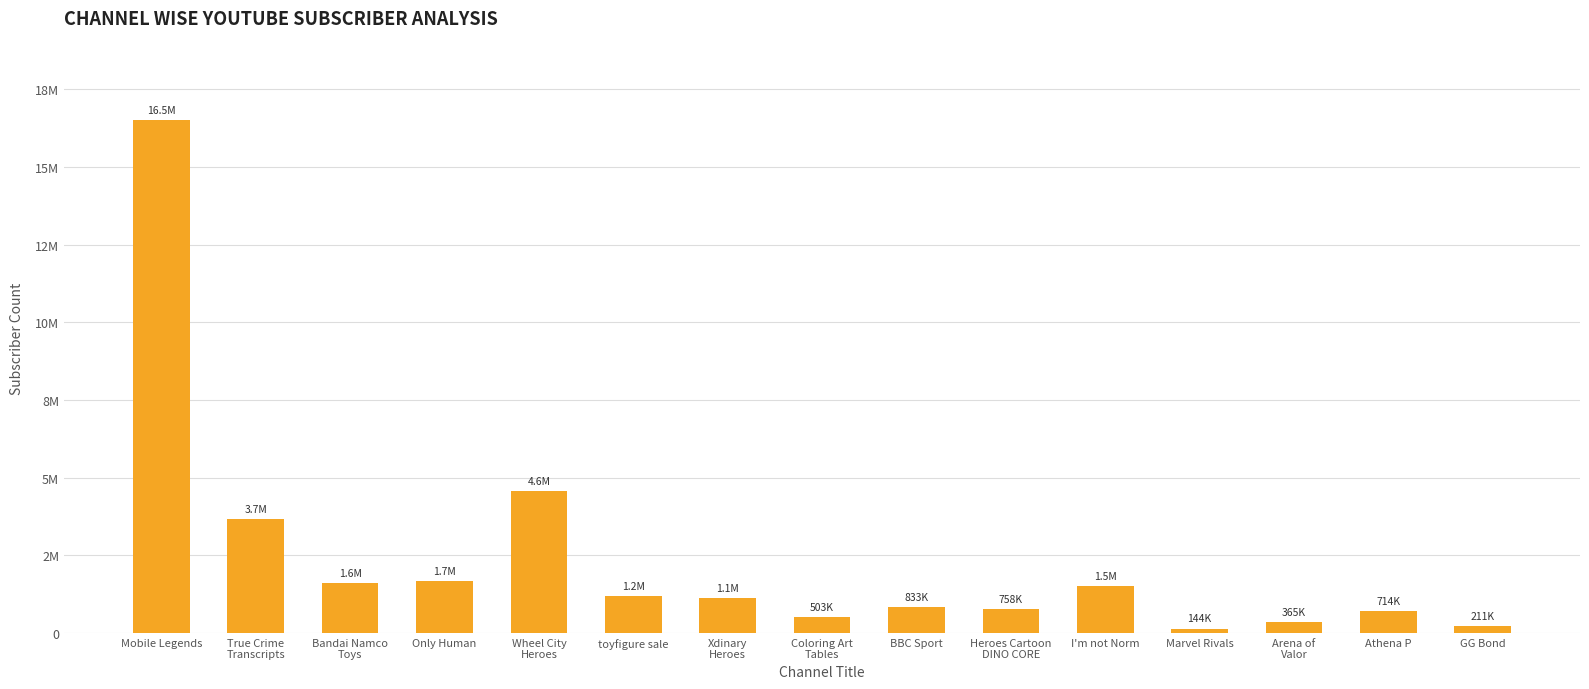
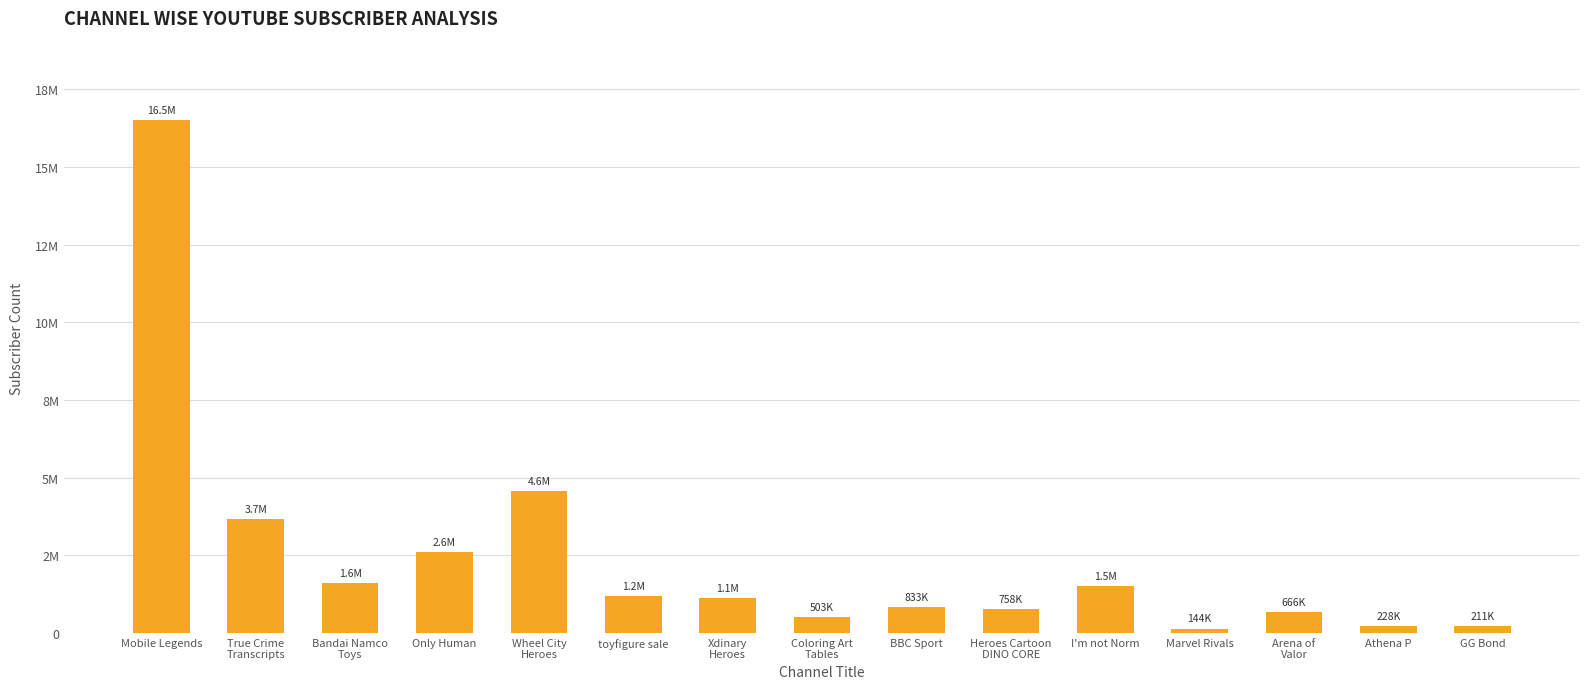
Only Human: 1.7M -> 2.6M
Arena of Valor: 365K -> 666K
Athena P: 714K -> 228K
